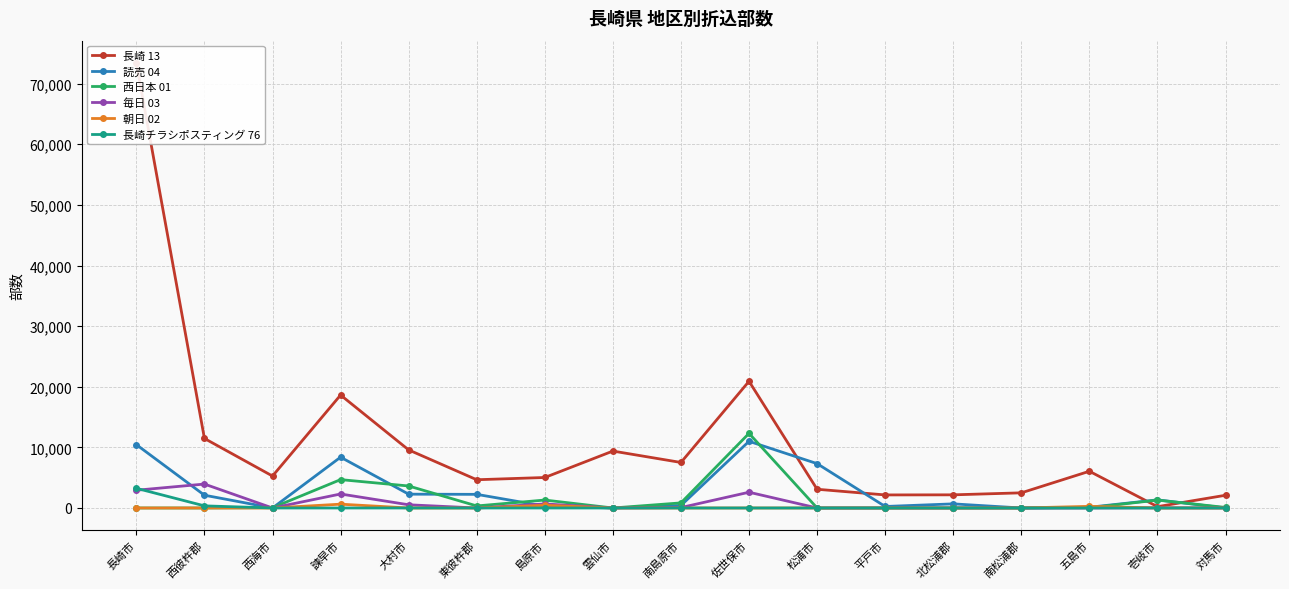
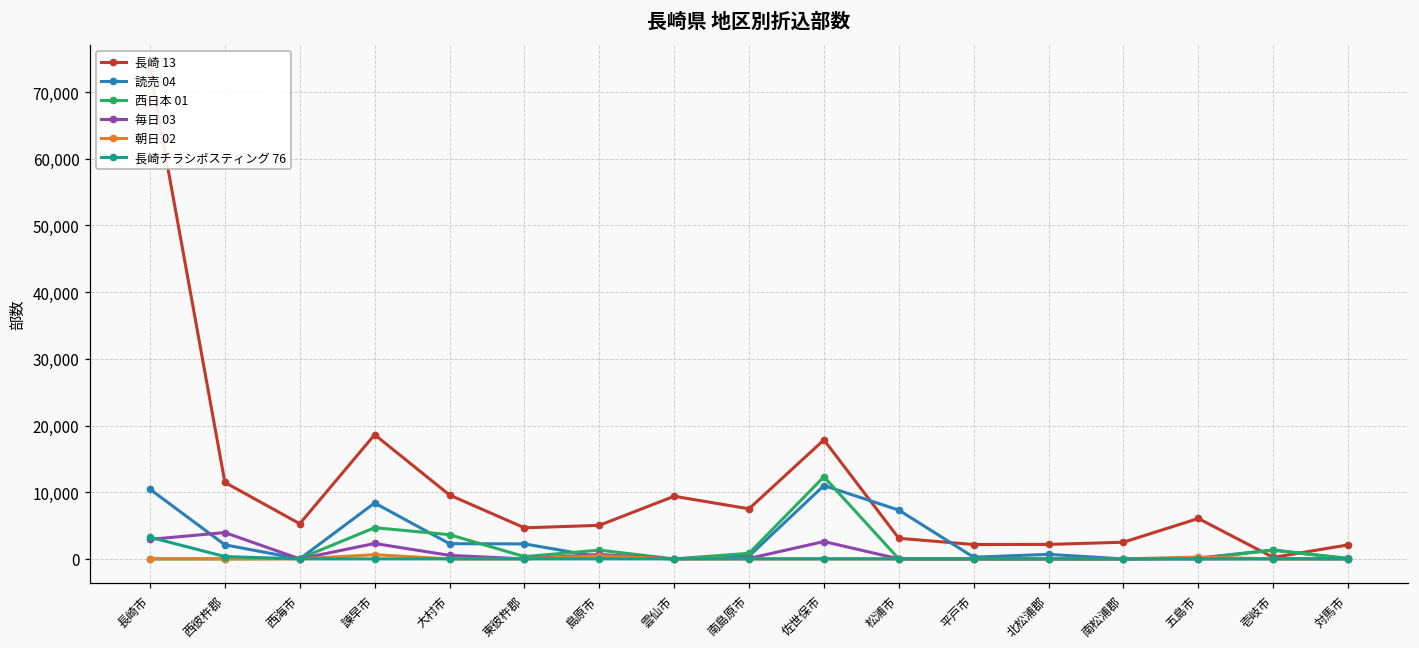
長崎 13, 佐世保市: 21,000 -> 18,000
